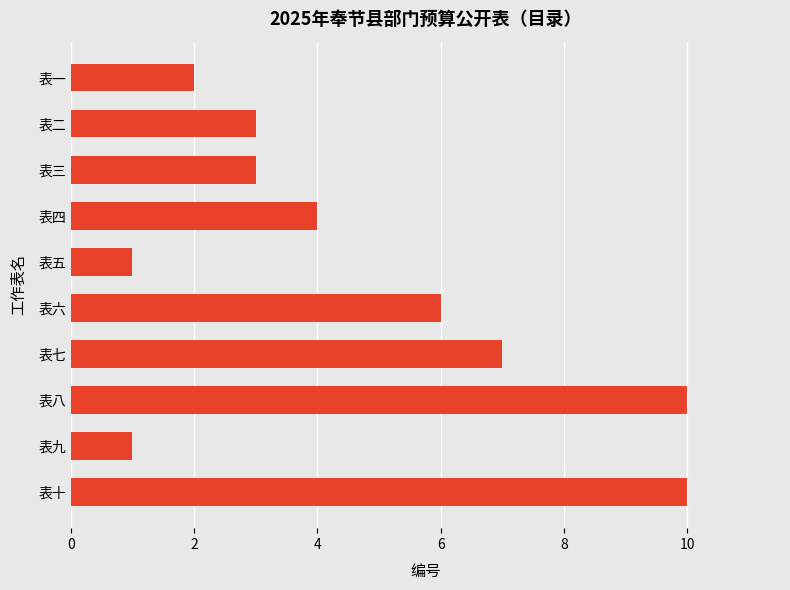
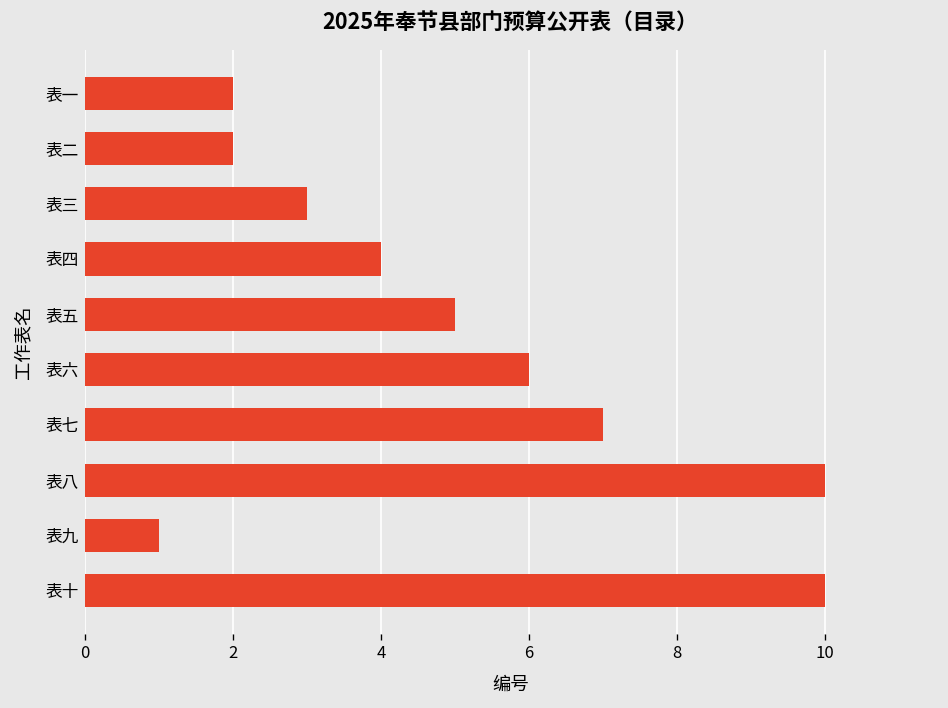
表二: 3 -> 2
表五: 1 -> 5
